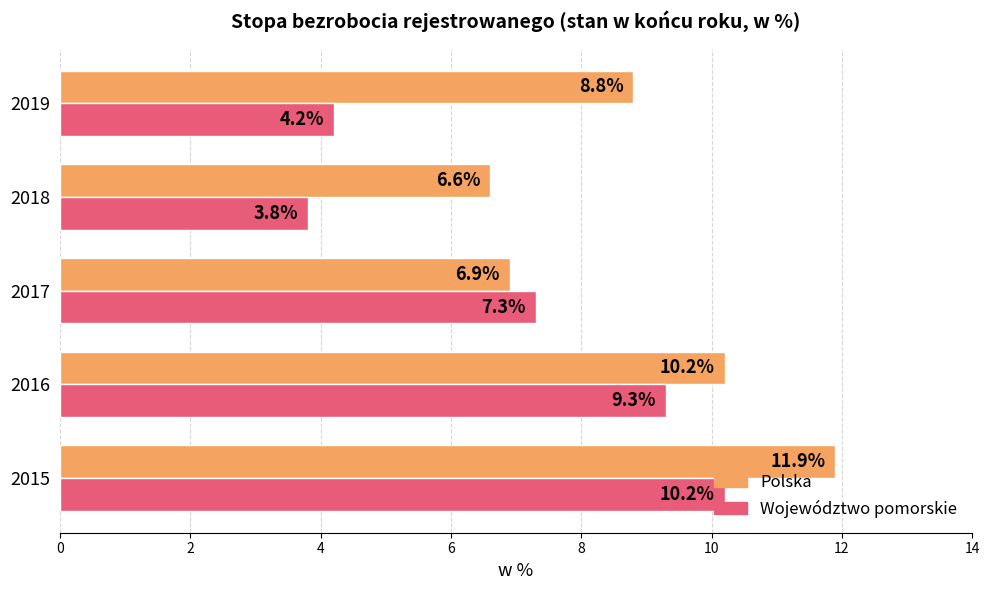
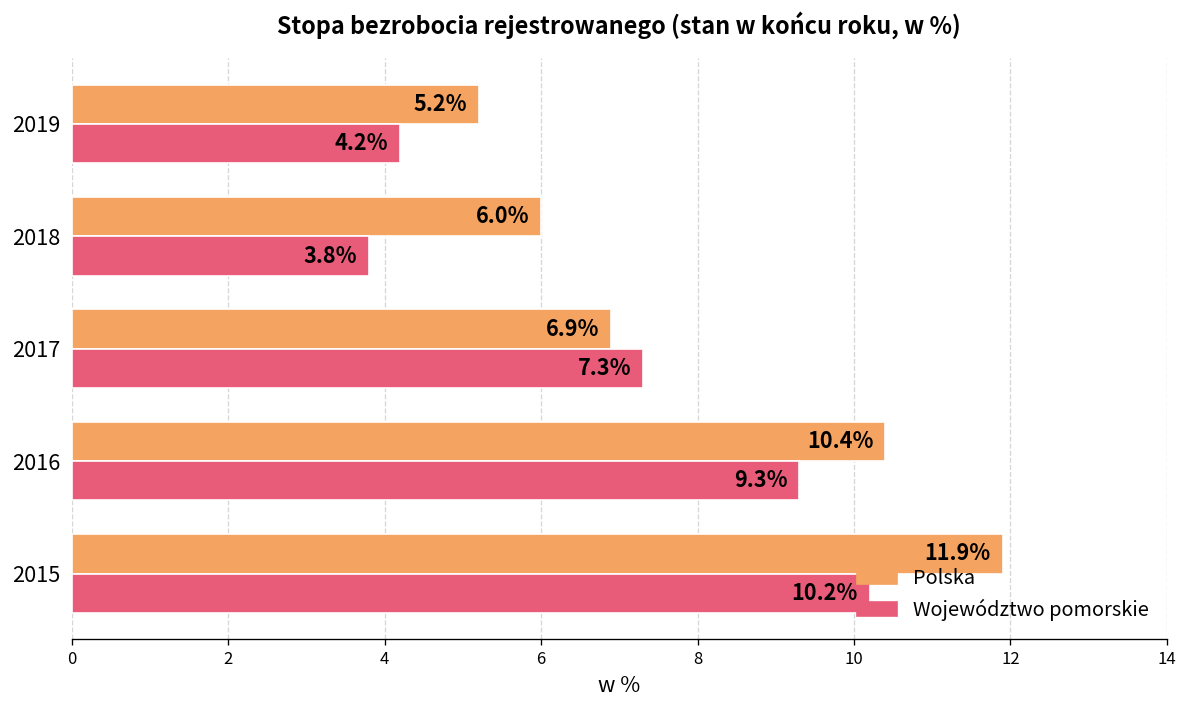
Polska, 2019: 8.8% -> 5.2%
Polska, 2018: 6.6% -> 6.0%
Polska, 2016: 10.2% -> 10.4%
